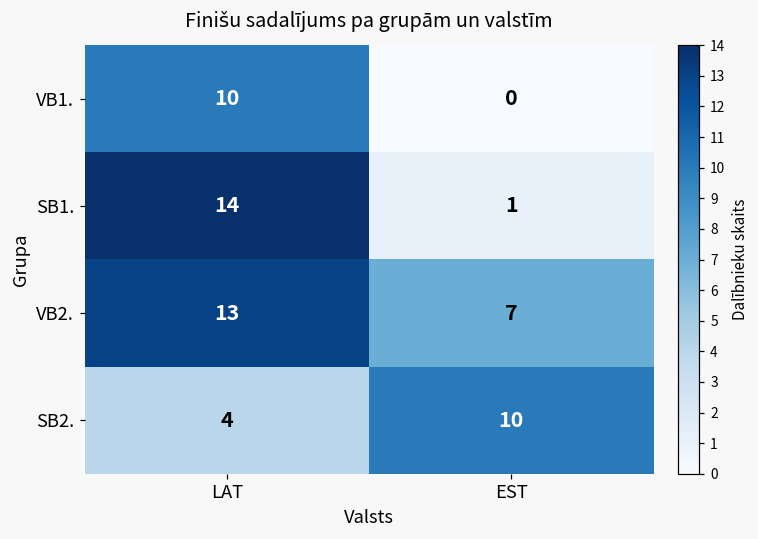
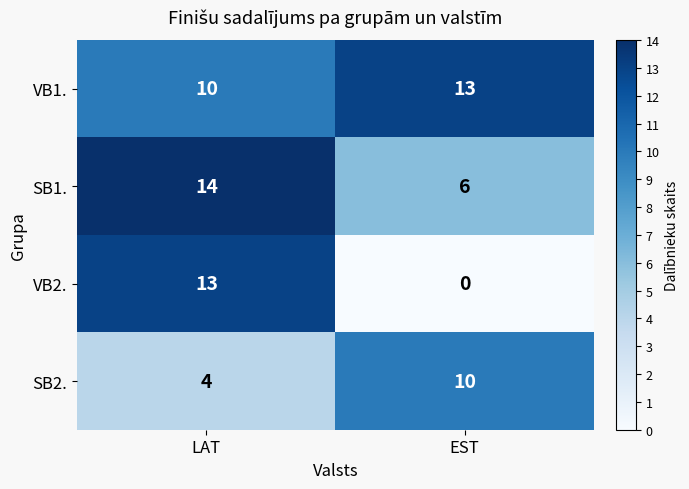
VB1., EST: 0 -> 13
SB1., EST: 1 -> 6
VB2., EST: 7 -> 0
